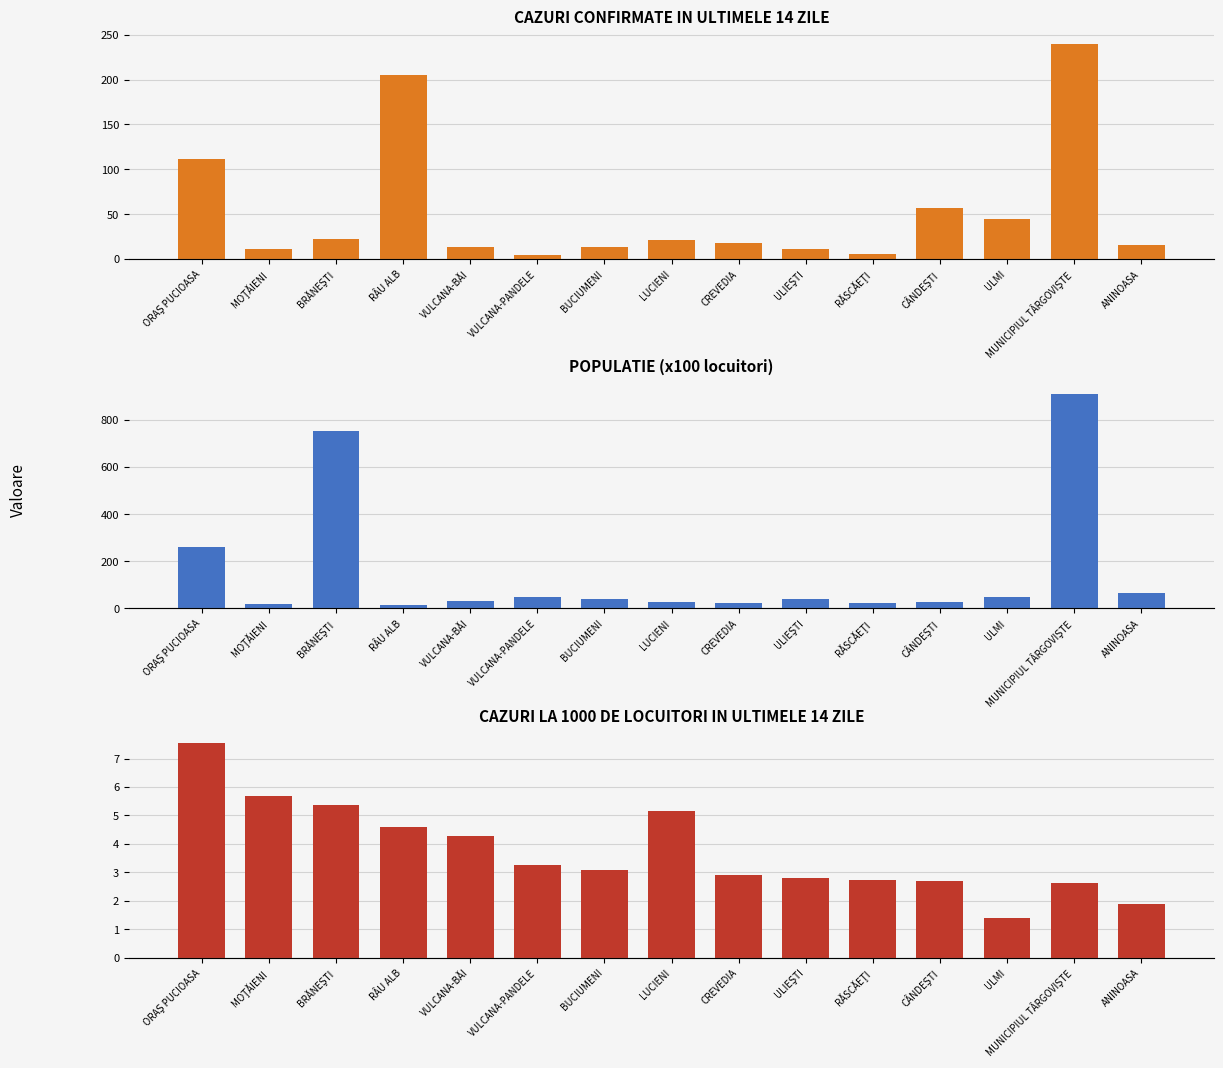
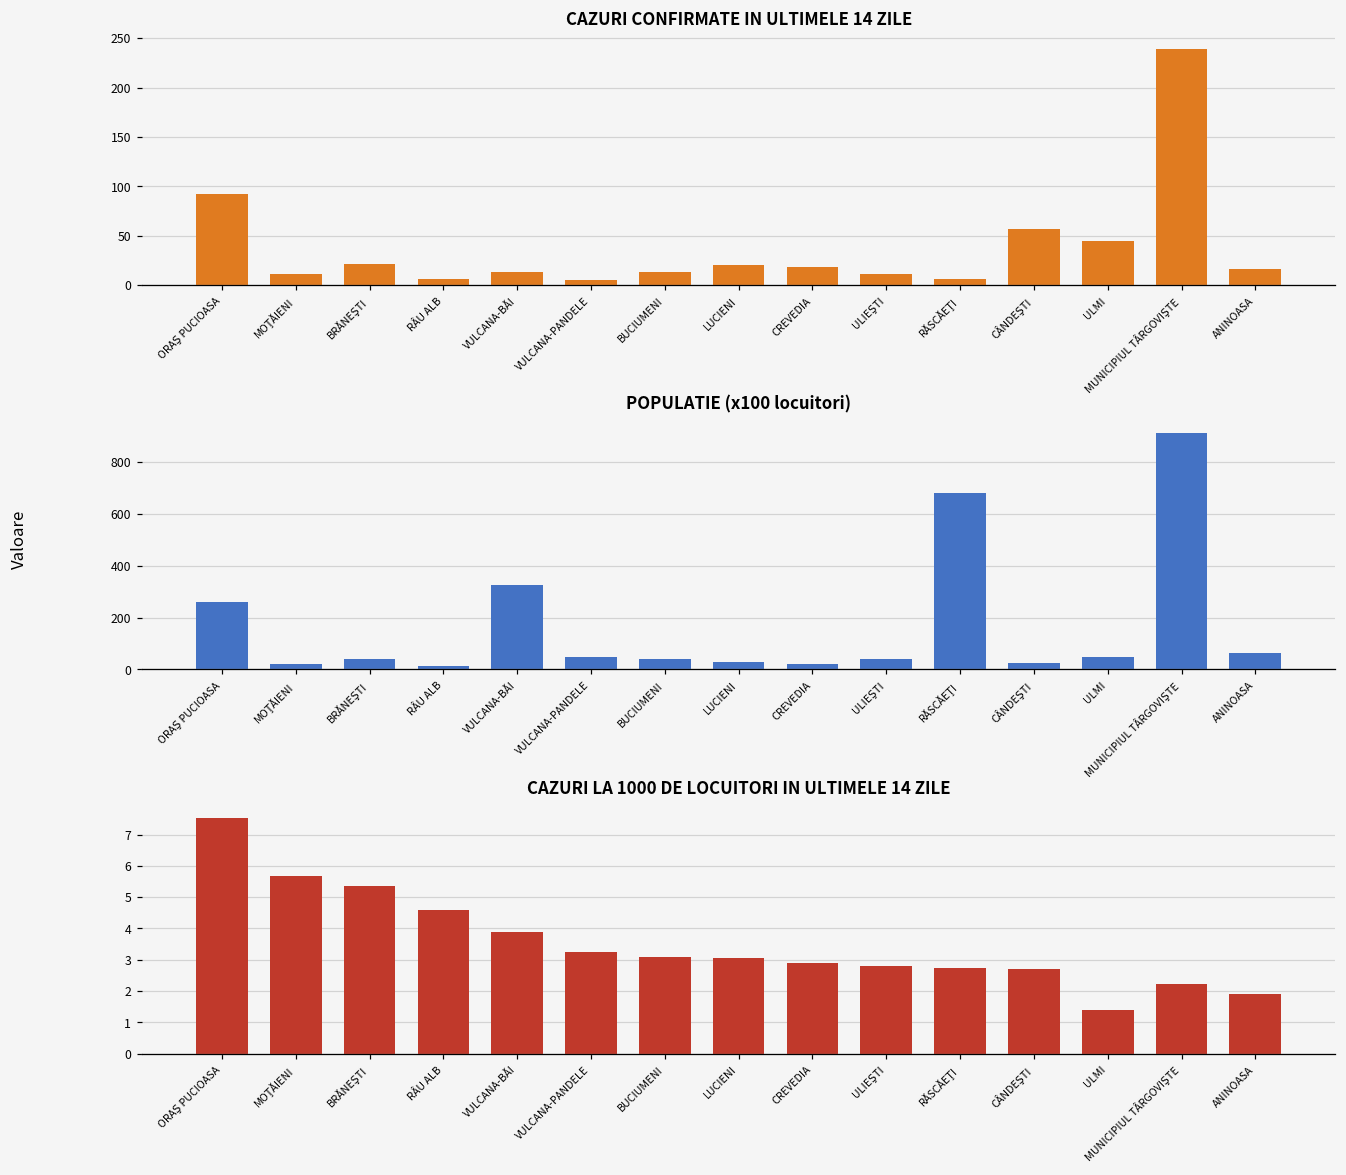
CAZURI CONFIRMATE IN ULTIMELE 14 ZILE, ORAŞ PUCIOASA: 110 -> 90
CAZURI CONFIRMATE IN ULTIMELE 14 ZILE, RÂU ALB: 210 -> 10
POPULATIE (x100 locuitori), BRĂNEŞTI: 750 -> 40
POPULATIE (x100 locuitori), VULCANA-BĂI: 30 -> 330
POPULATIE (x100 locuitori), RĂSCĂEŢI: 20 -> 680
CAZURI LA 1000 DE LOCUITORI IN ULTIMELE 14 ZILE, VULCANA-BĂI: 4.3 -> 3.9
CAZURI LA 1000 DE LOCUITORI IN ULTIMELE 14 ZILE, LUCIENI: 5.2 -> 3.1
CAZURI LA 1000 DE LOCUITORI IN ULTIMELE 14 ZILE, MUNICIPIUL TÂRGOVIŞTE: 2.6 -> 2.2
